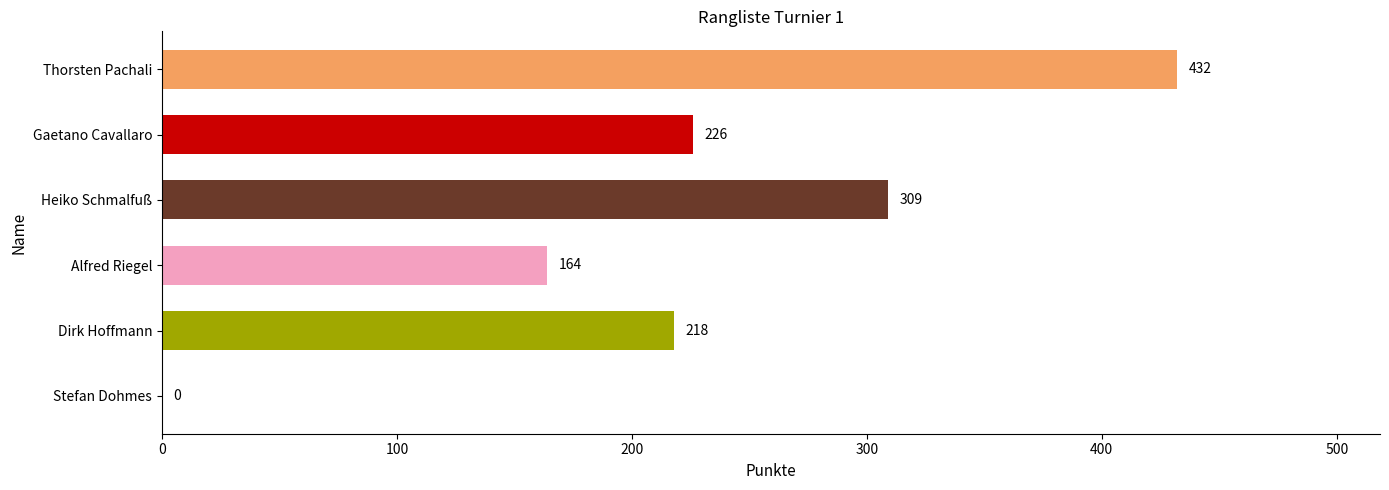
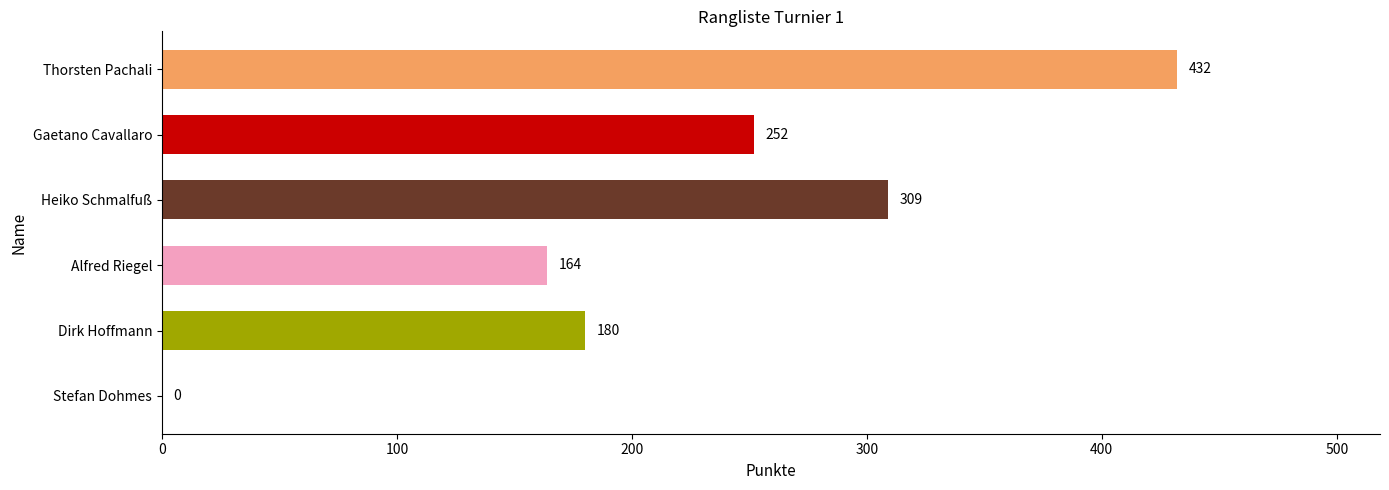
Gaetano Cavallaro: 226 -> 252
Dirk Hoffmann: 218 -> 180
